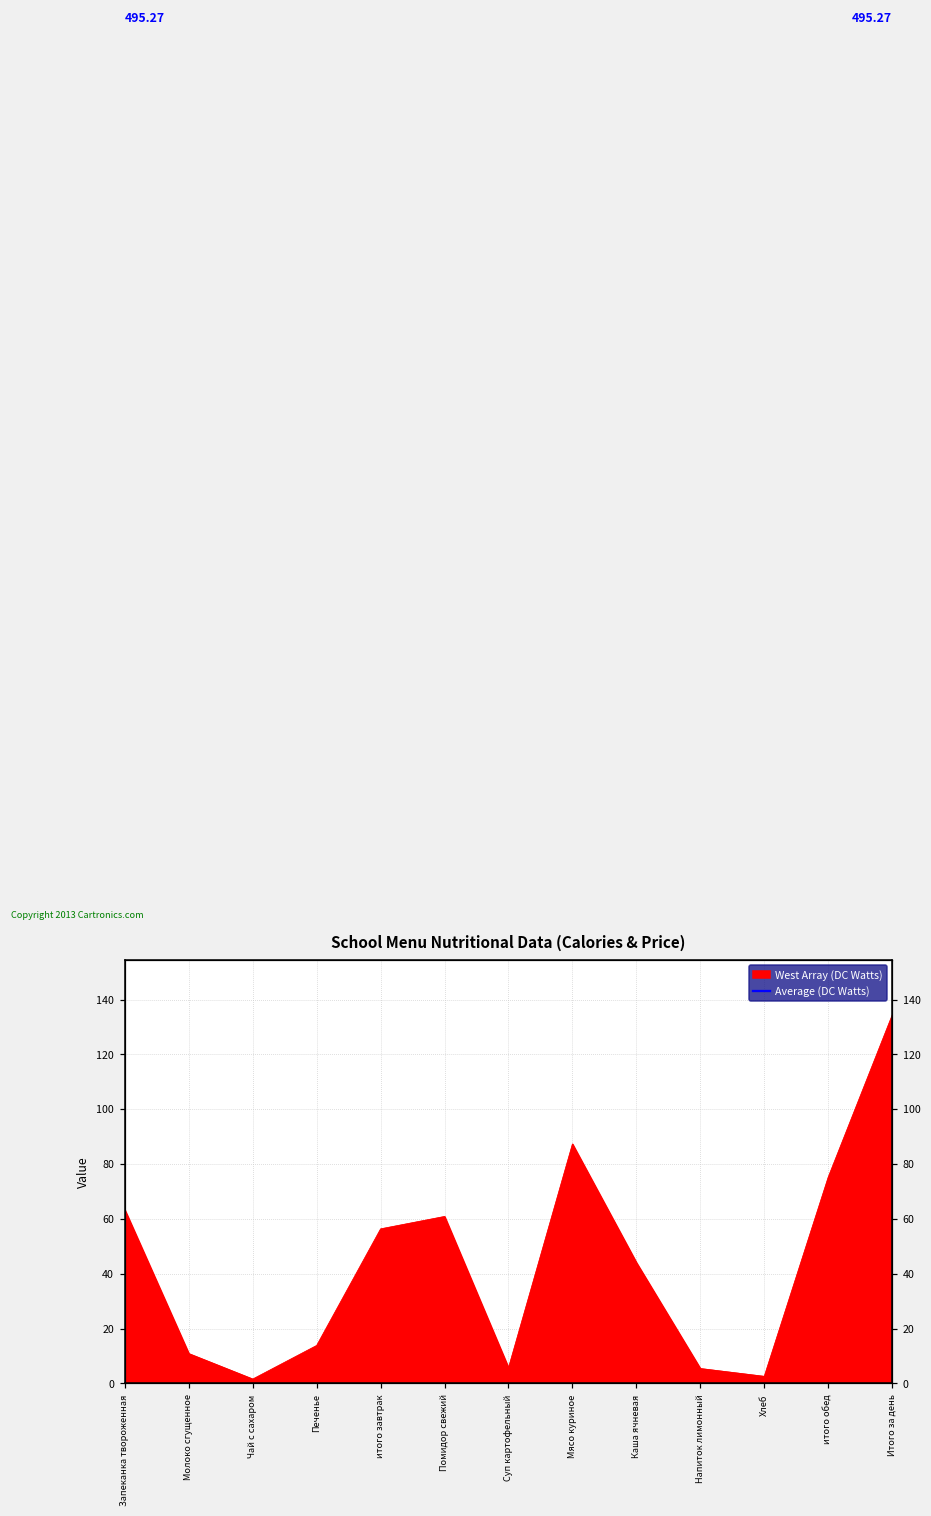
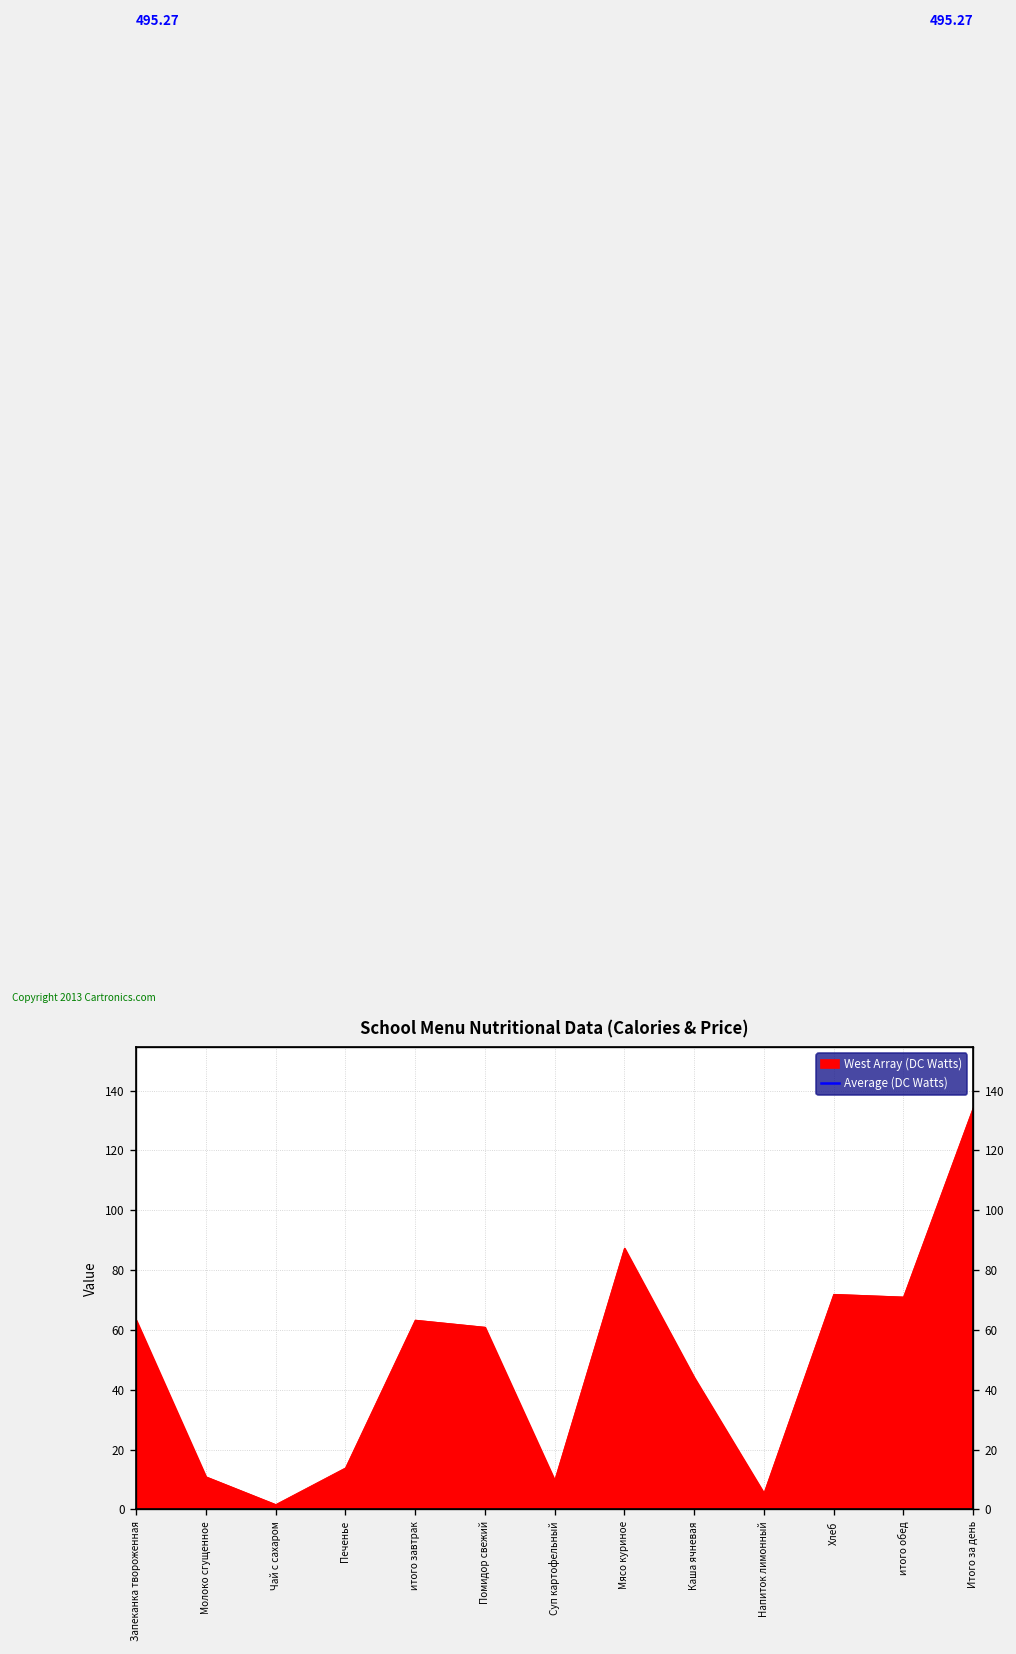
West Array (DC Watts), итого завтрак: 56 -> 63
West Array (DC Watts), Суп картофельный: 6 -> 10
West Array (DC Watts), Хлеб: 3 -> 72
West Array (DC Watts), итого обед: 75 -> 71
